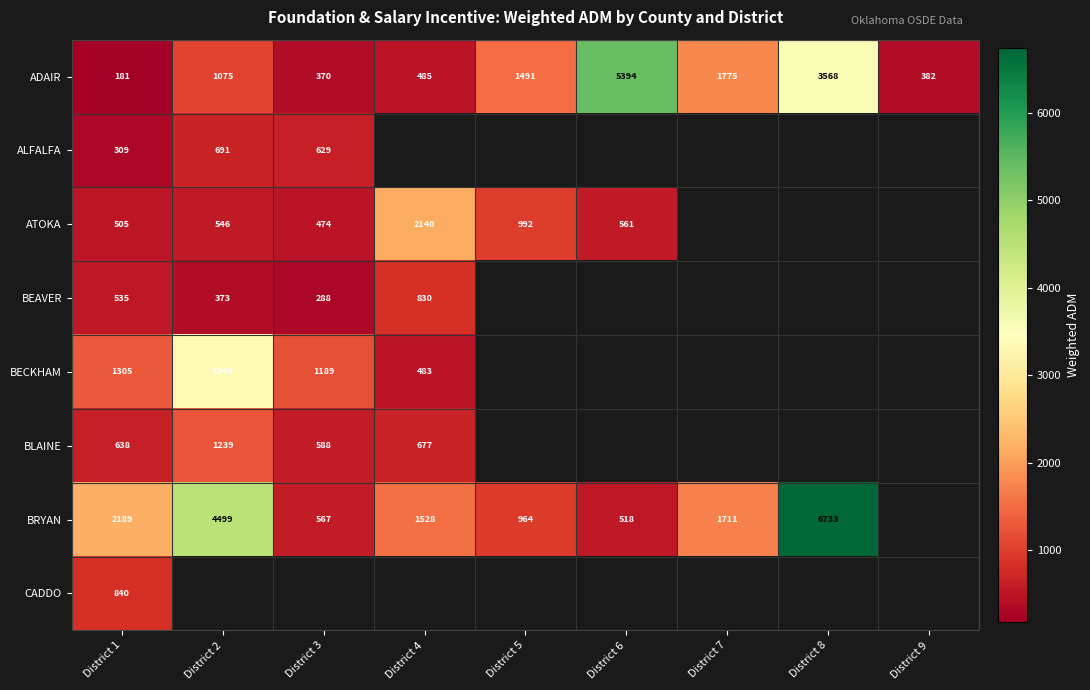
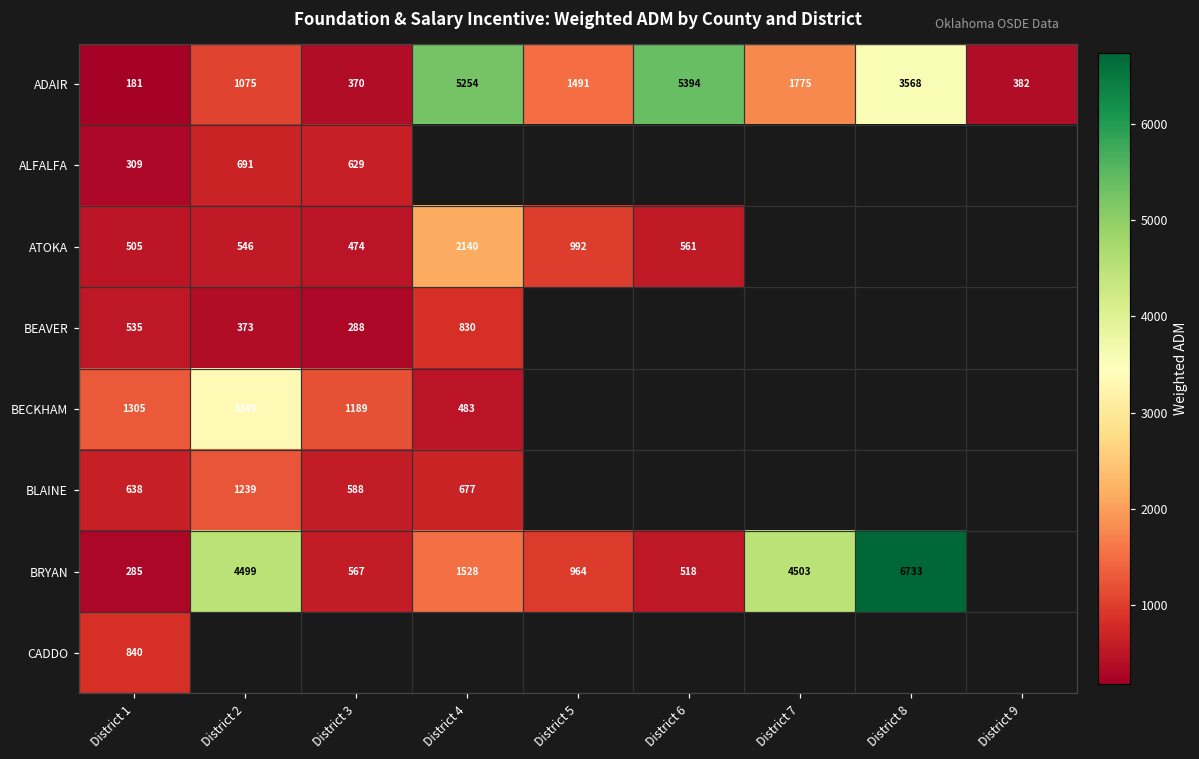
ADAIR, District 4: 485 -> 5254
BRYAN, District 1: 2189 -> 285
BRYAN, District 7: 1711 -> 4503
